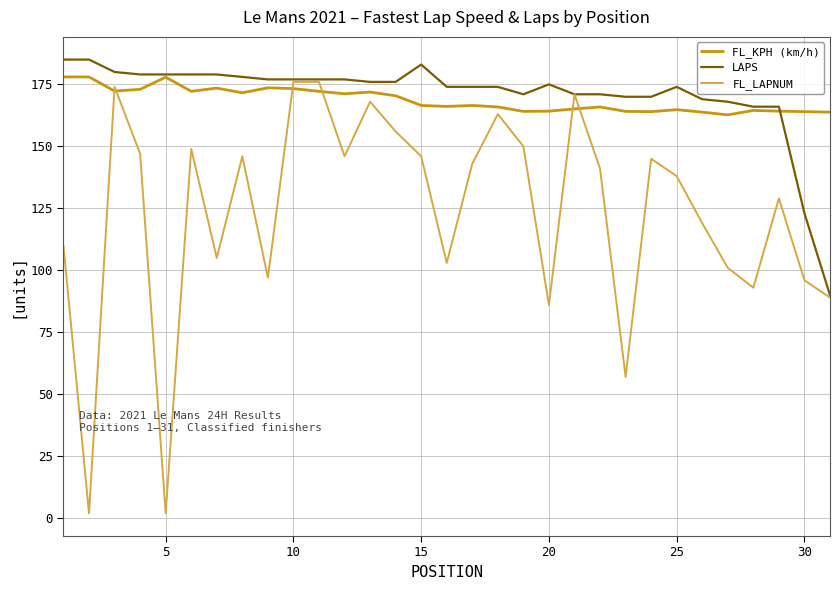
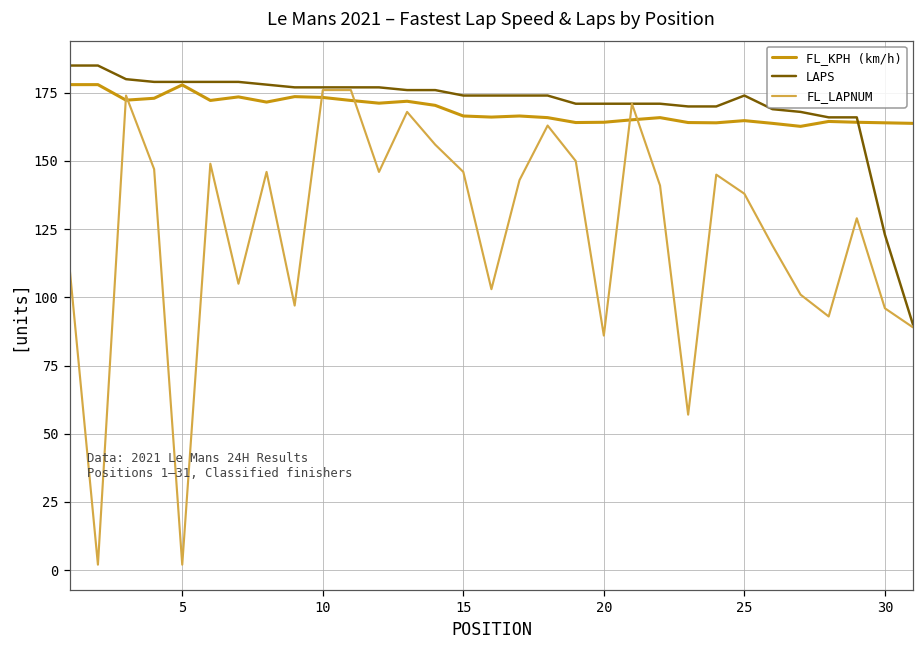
LAPS, 15: 183 -> 174
LAPS, 20: 175 -> 171
